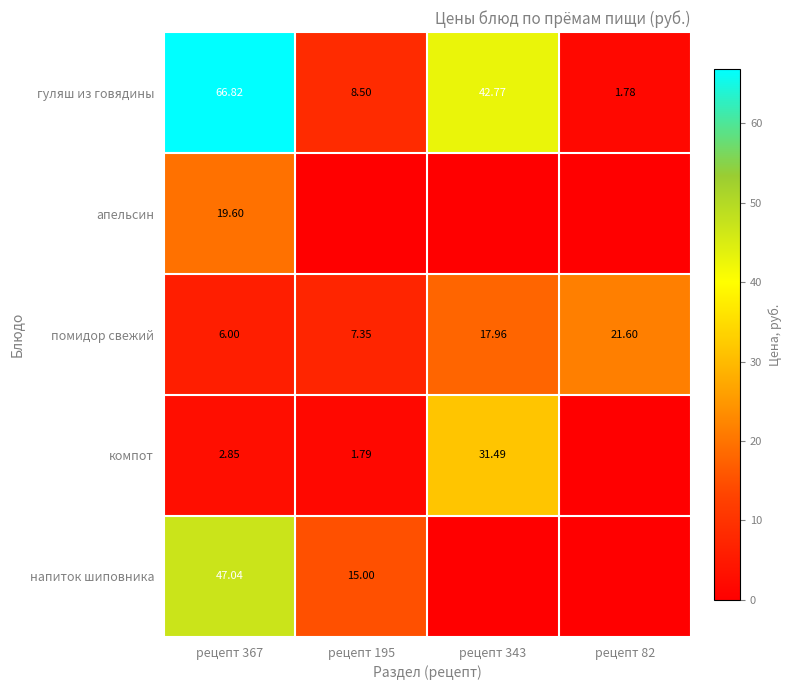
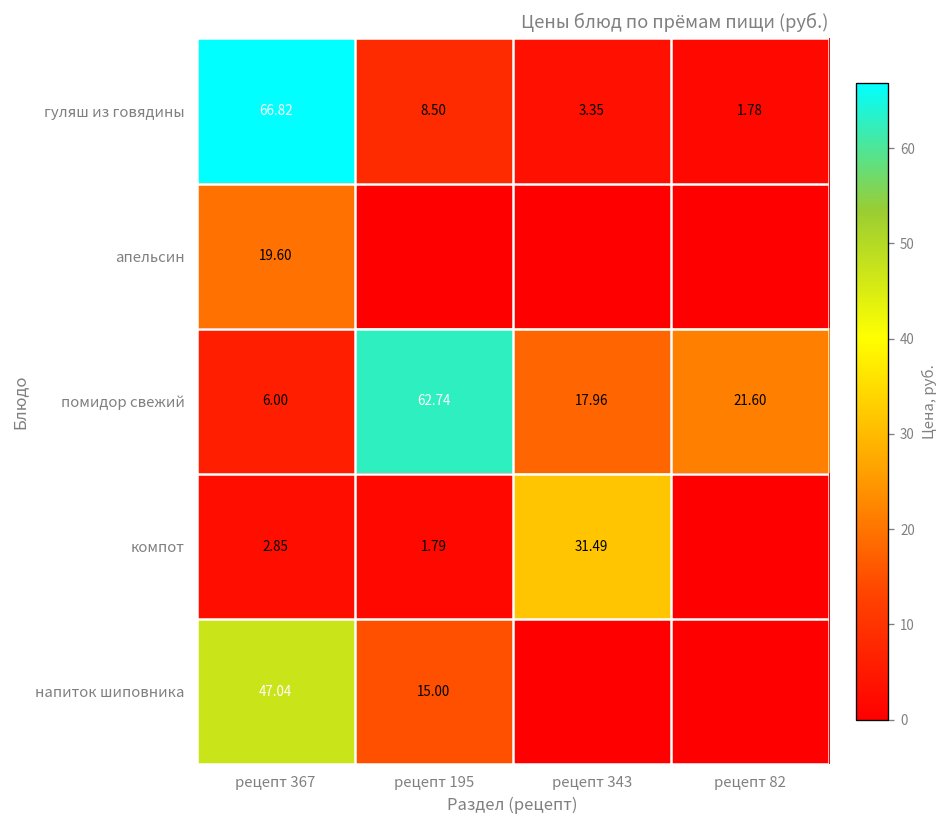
гуляш из говядины, рецепт 343: 42.77 -> 3.35
помидор свежий, рецепт 195: 7.35 -> 62.74
